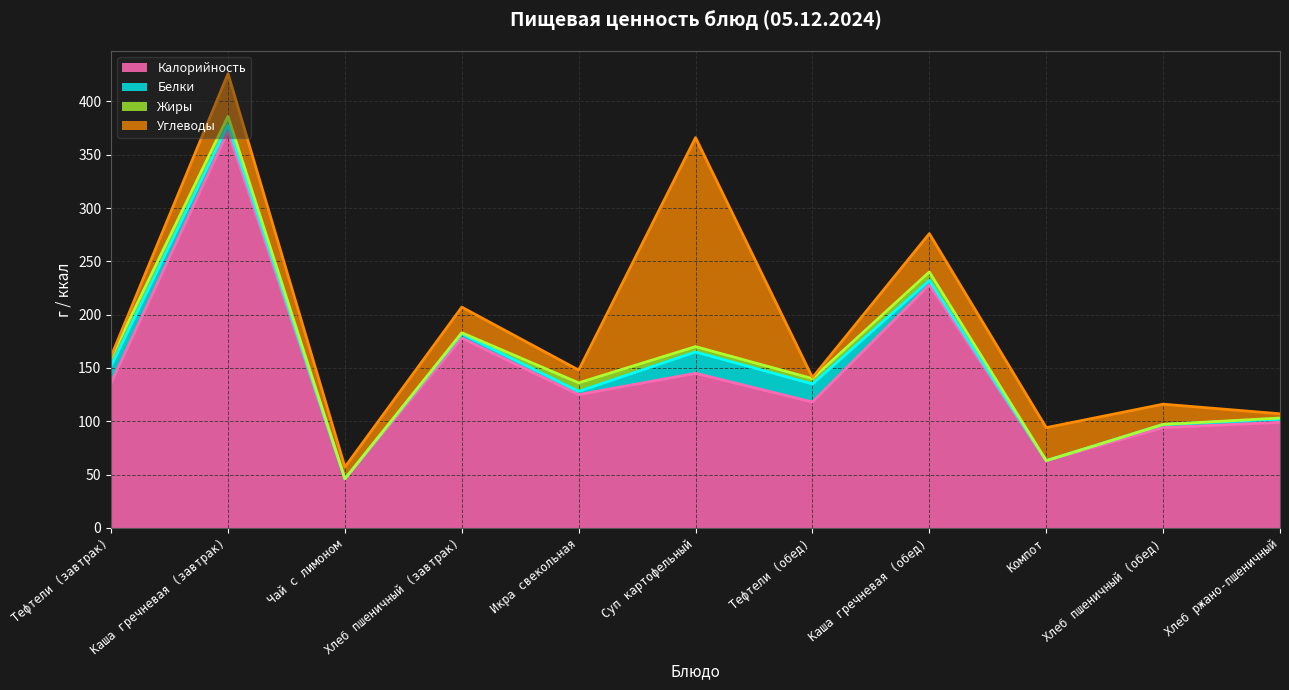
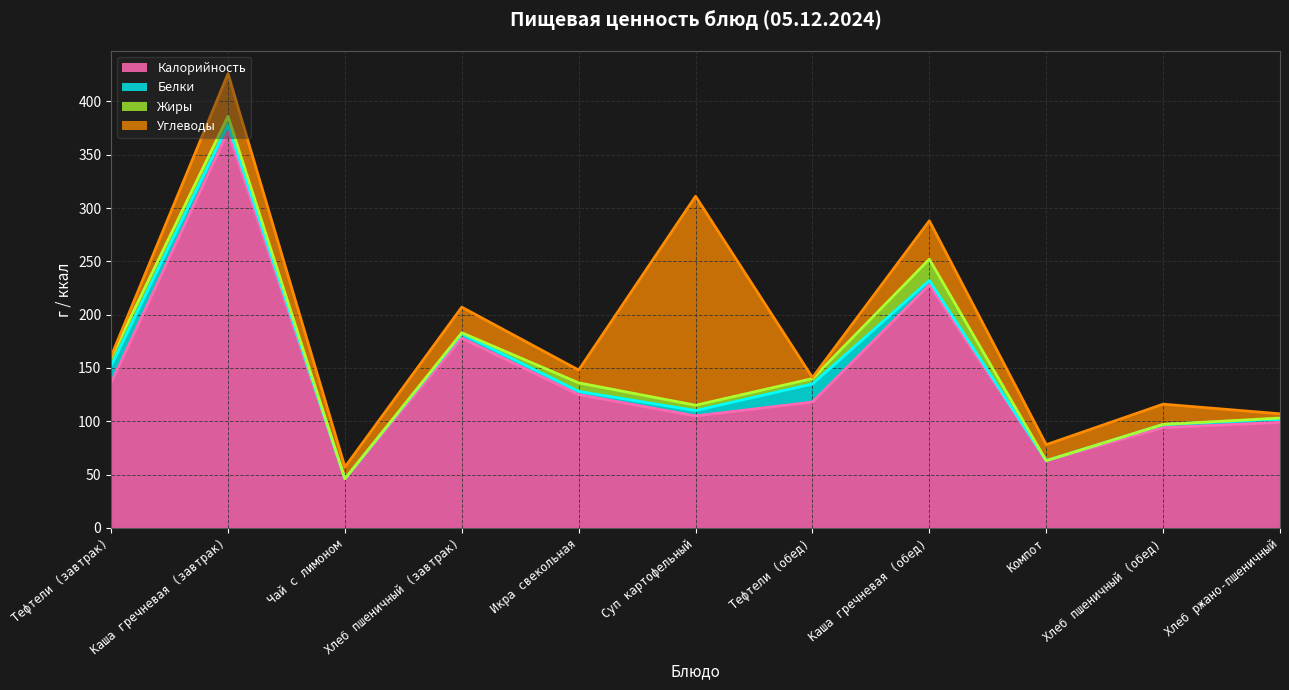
Калорийность, Суп картофельный: 145 -> 105
Белки, Суп картофельный: 20 -> 5
Жиры, Каша гречневая (обед): 8 -> 20
Углеводы, Компот: 31 -> 15
